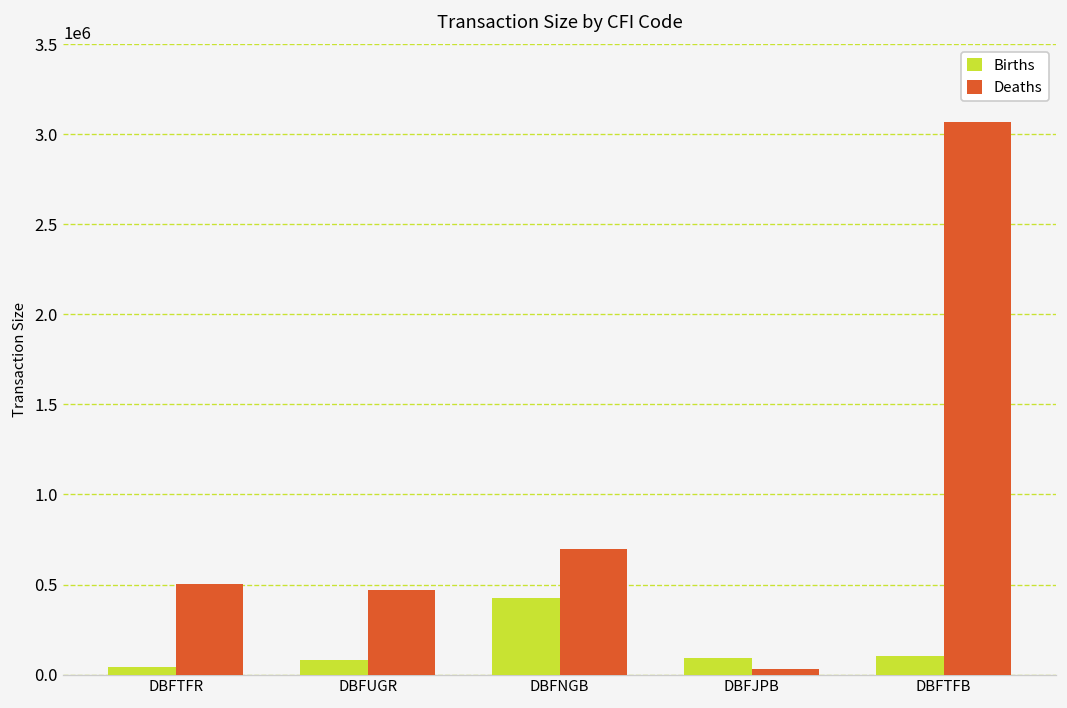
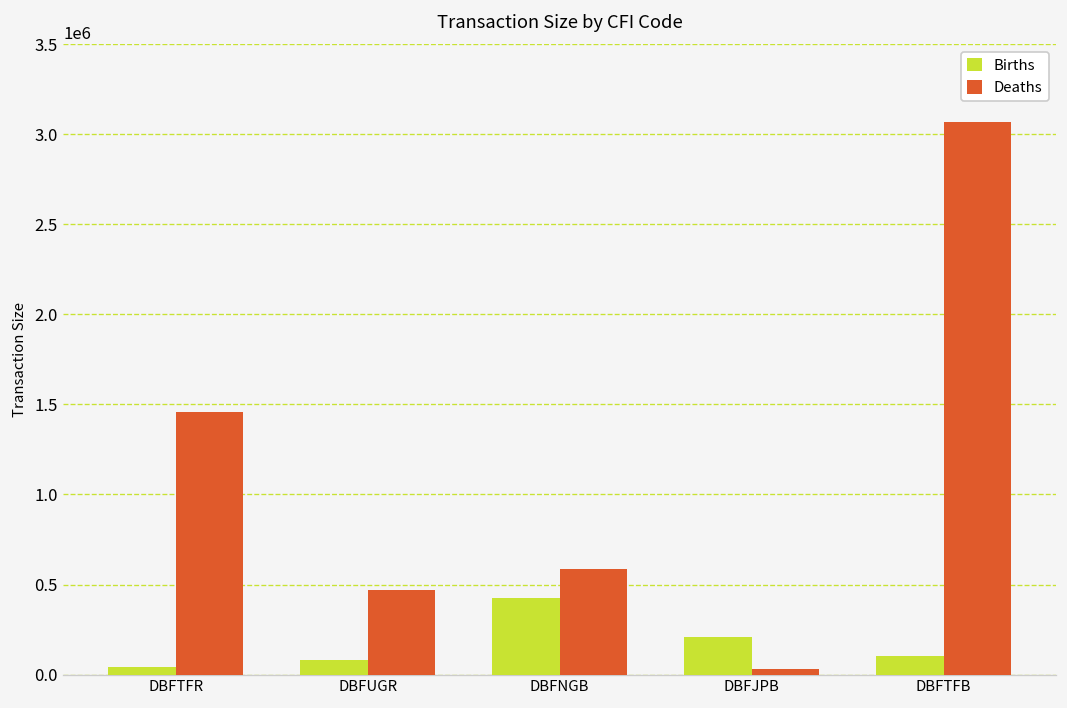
Deaths, DBFTFR: 500000 -> 1460000
Deaths, DBFNGB: 700000 -> 590000
Births, DBFJPB: 90000 -> 210000
